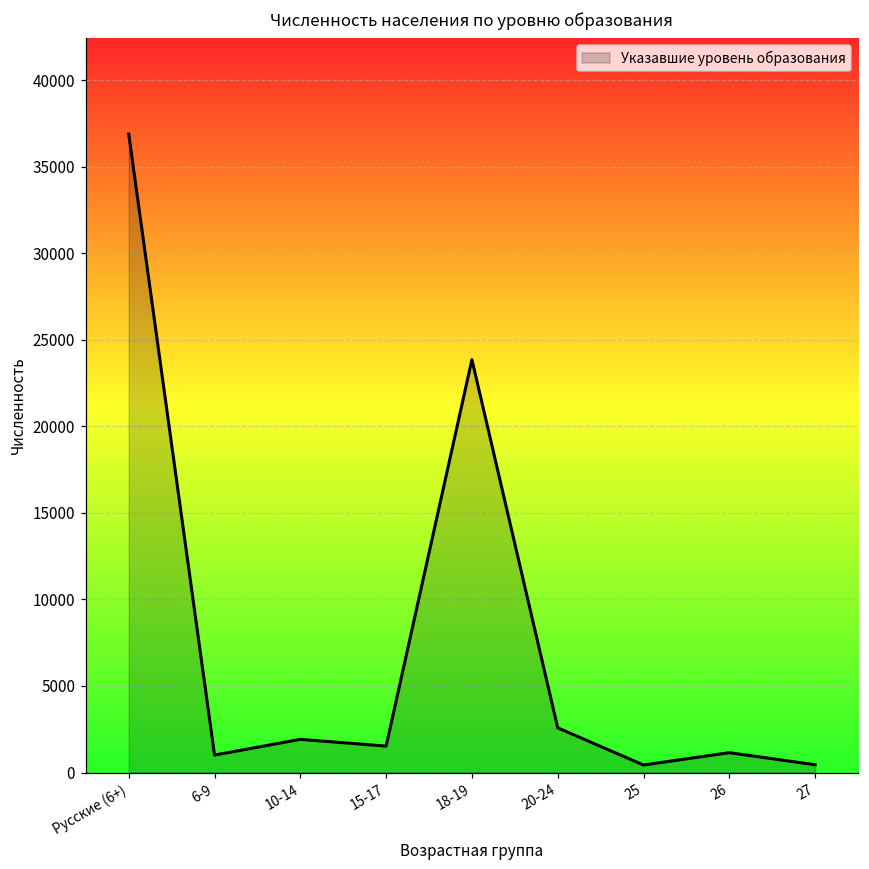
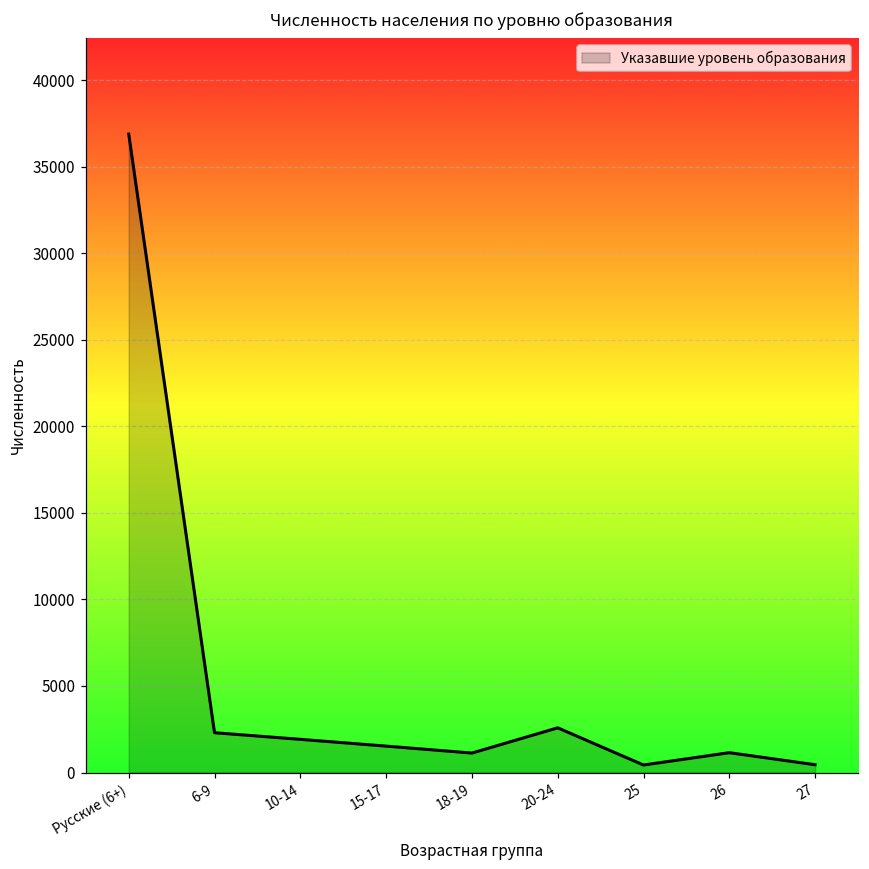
6-9: 1000 -> 2300
18-19: 23900 -> 1100
